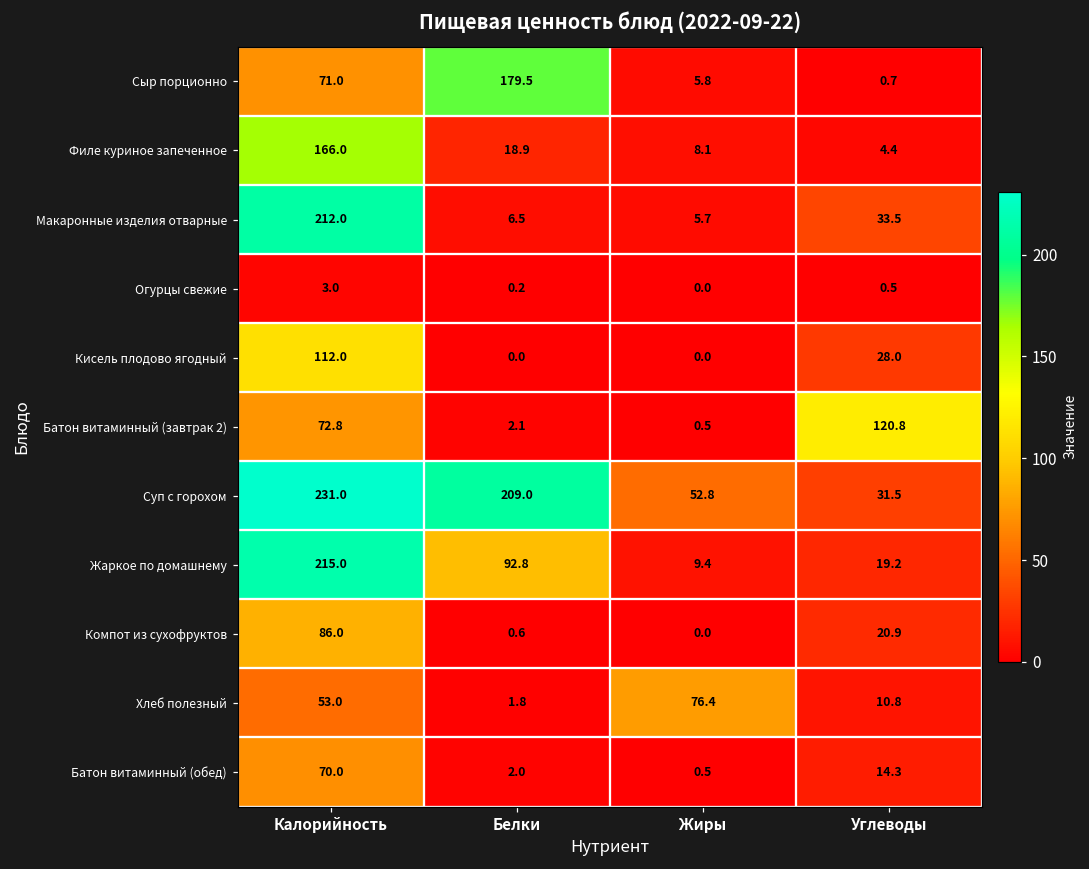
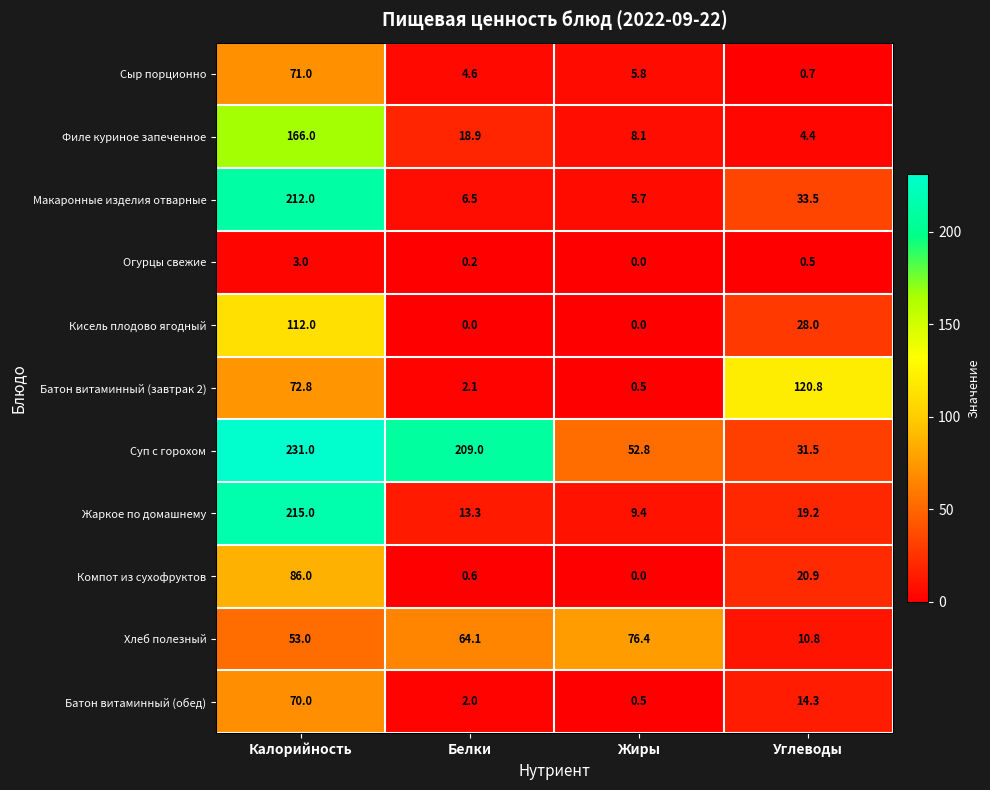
Сыр порционно, Белки: 179.5 -> 4.6
Жаркое по домашнему, Белки: 92.8 -> 13.3
Хлеб полезный, Белки: 1.8 -> 64.1
